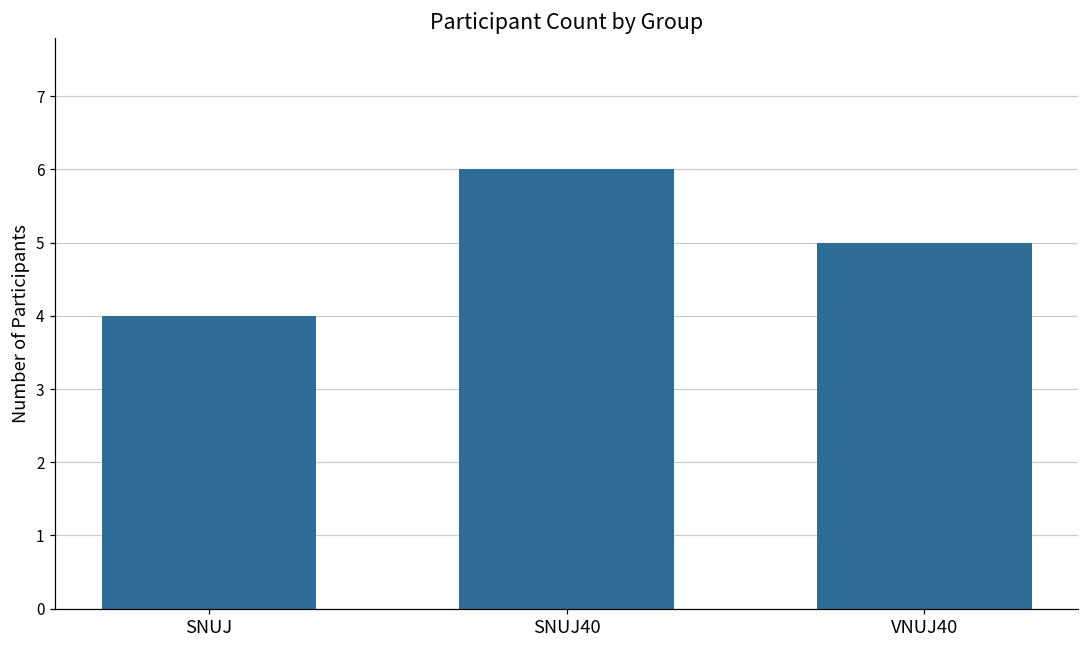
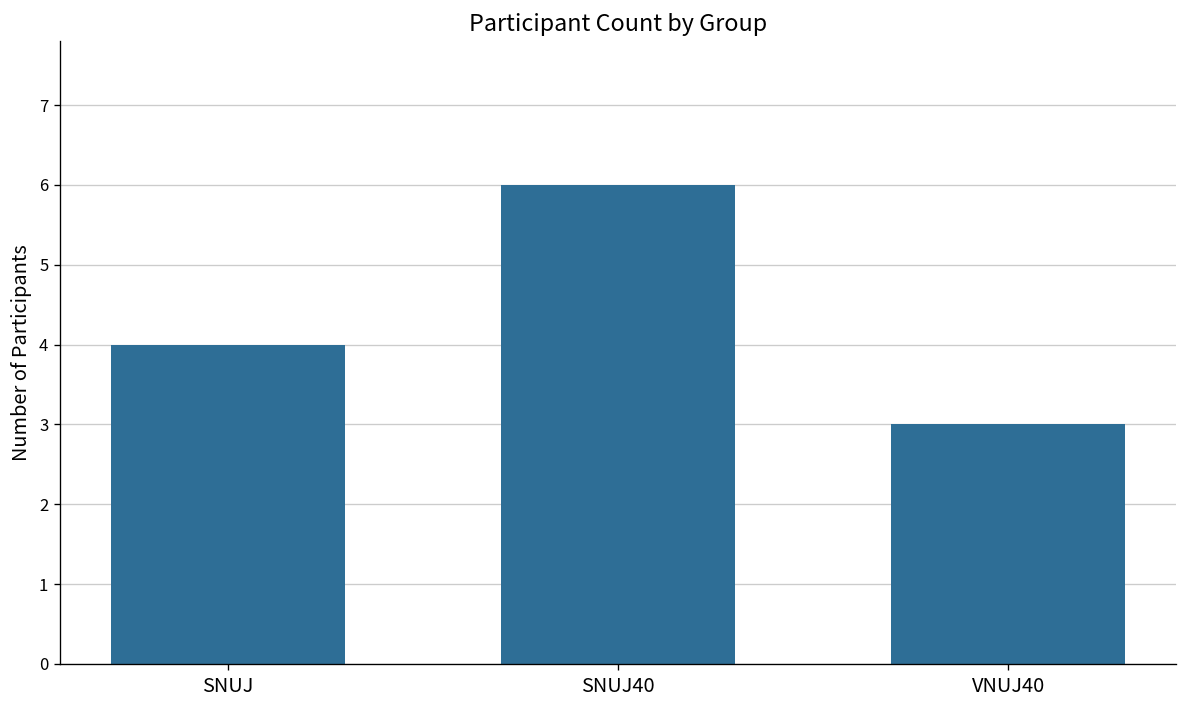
VNUJ40: 5 -> 3
